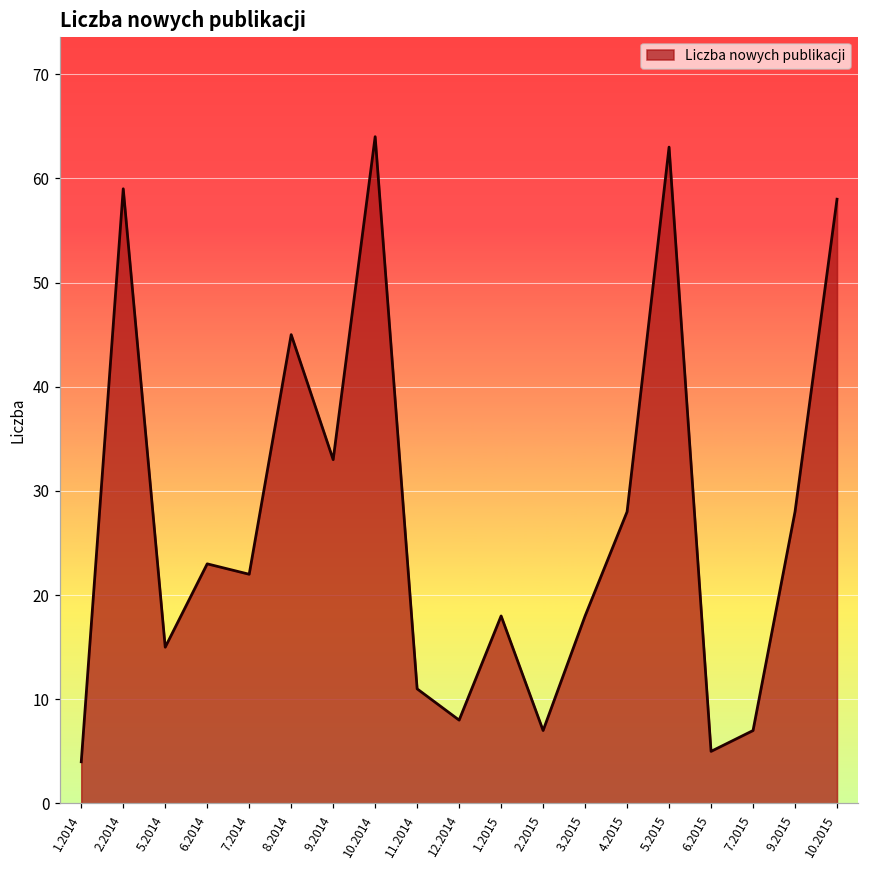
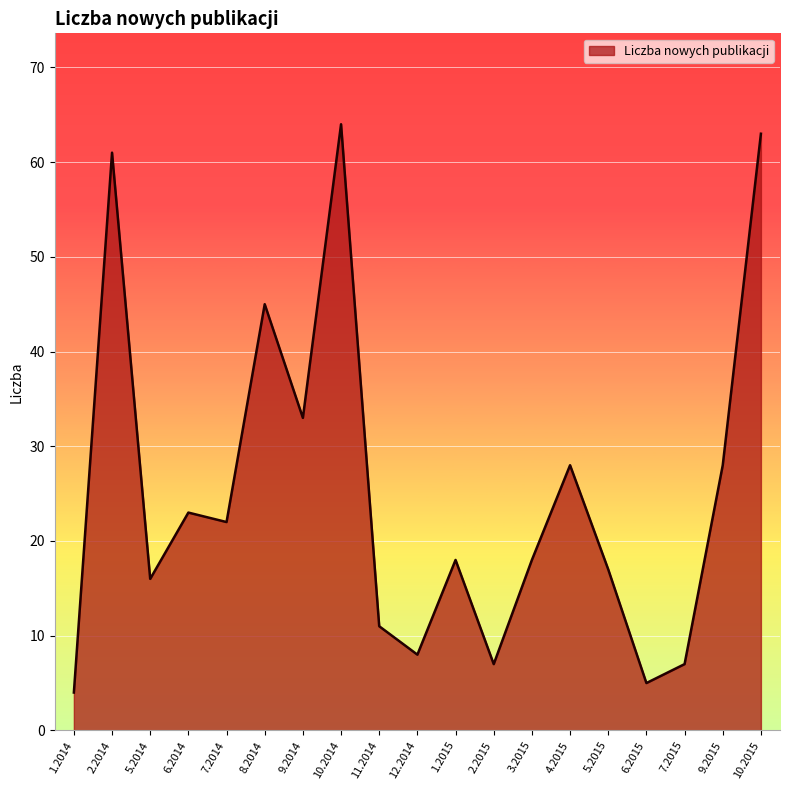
2.2014: 59 -> 61
5.2014: 15 -> 16
5.2015: 63 -> 17
10.2015: 58 -> 63
